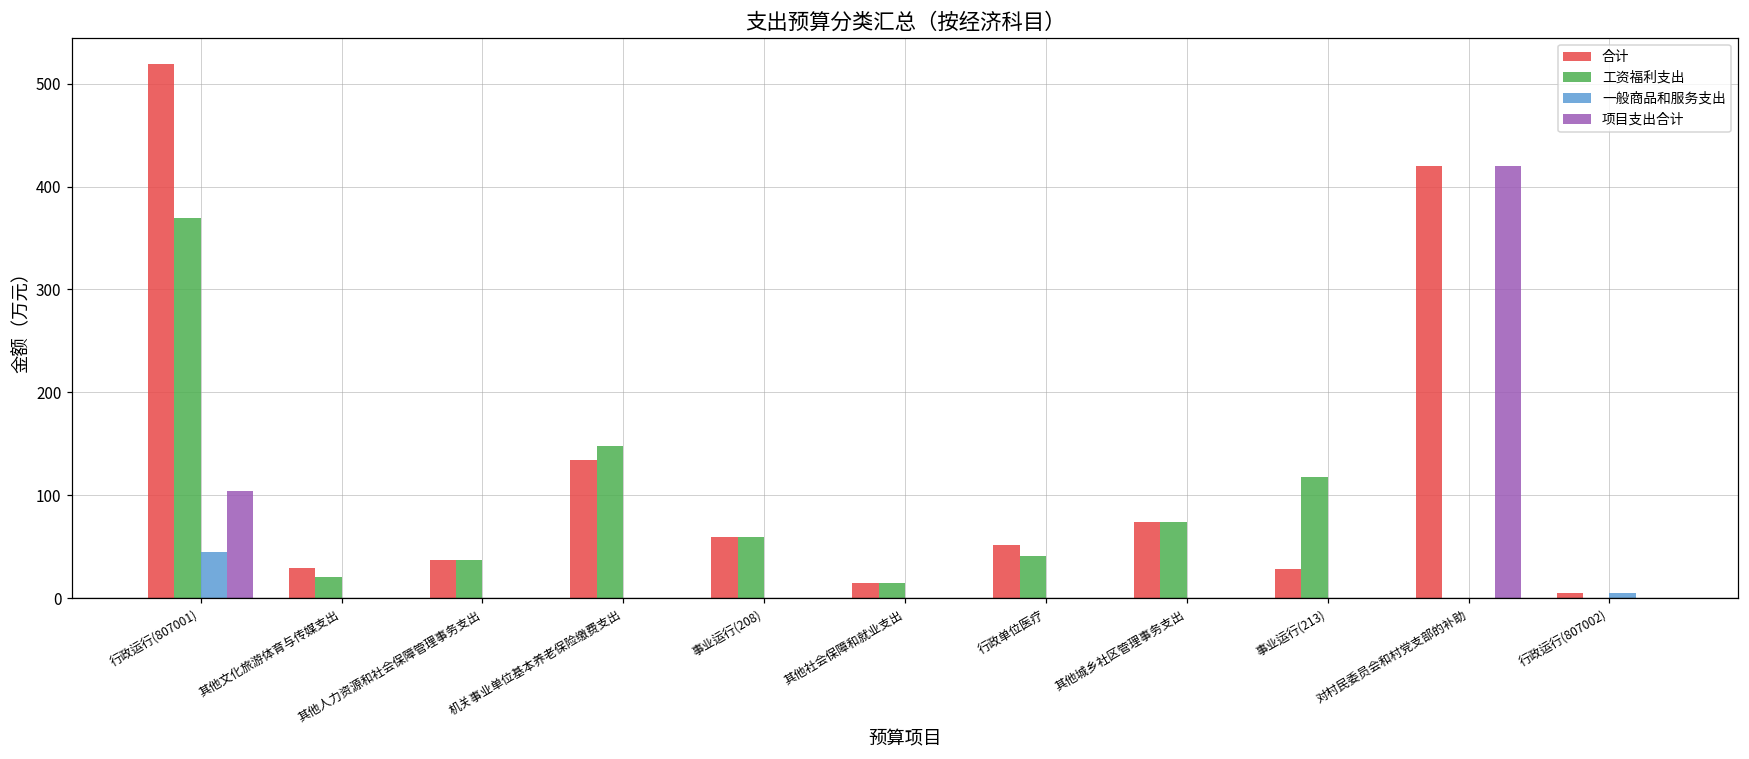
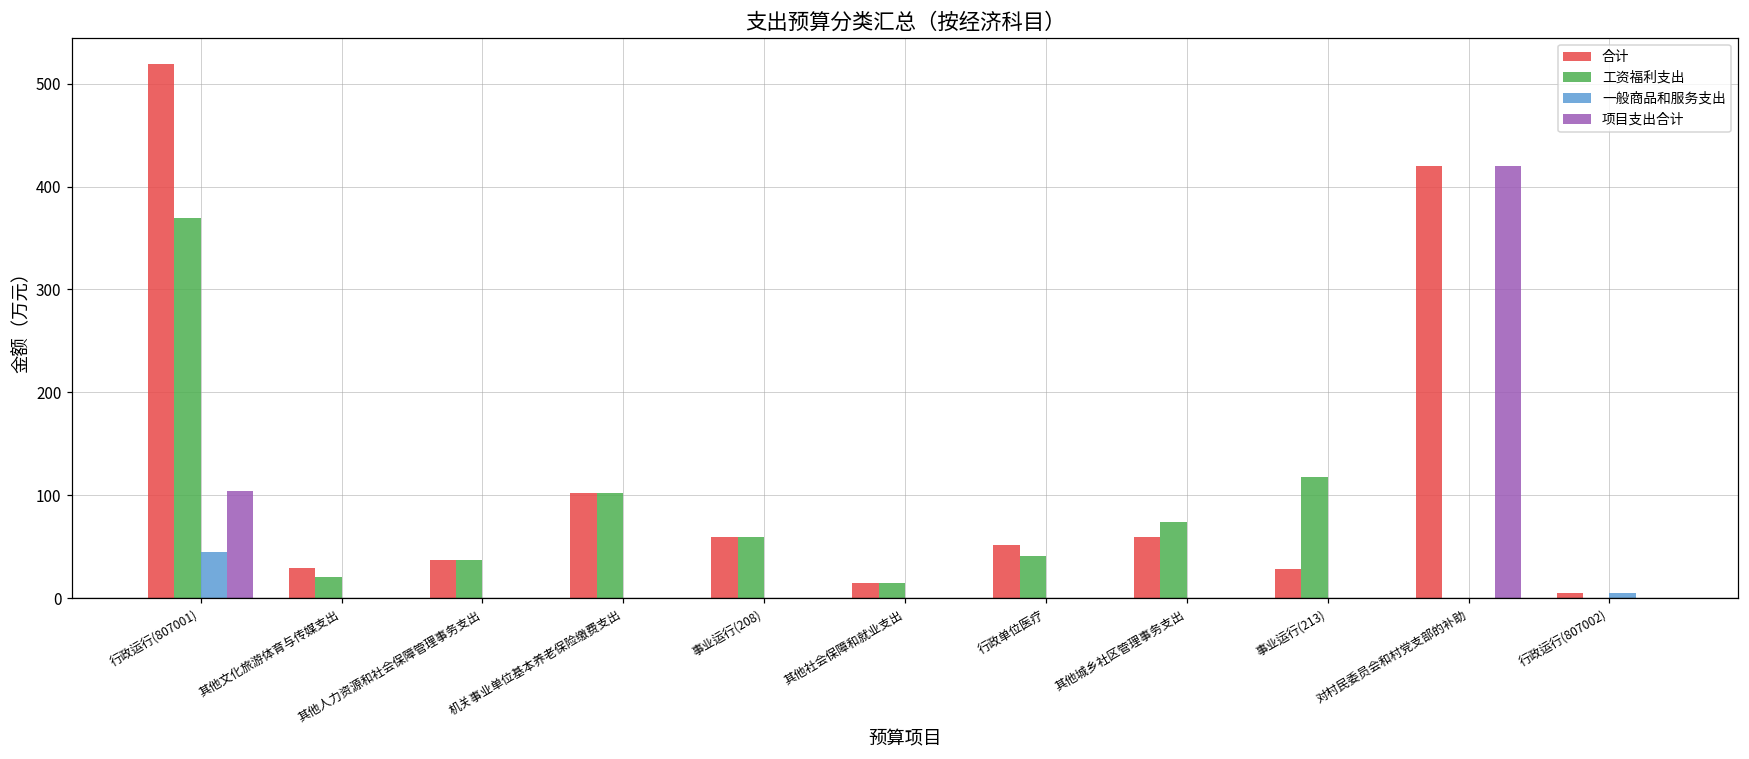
合计, 机关事业单位基本养老保险缴费支出: 130 -> 100
工资福利支出, 机关事业单位基本养老保险缴费支出: 150 -> 100
合计, 其他城乡社区管理事务支出: 70 -> 60
